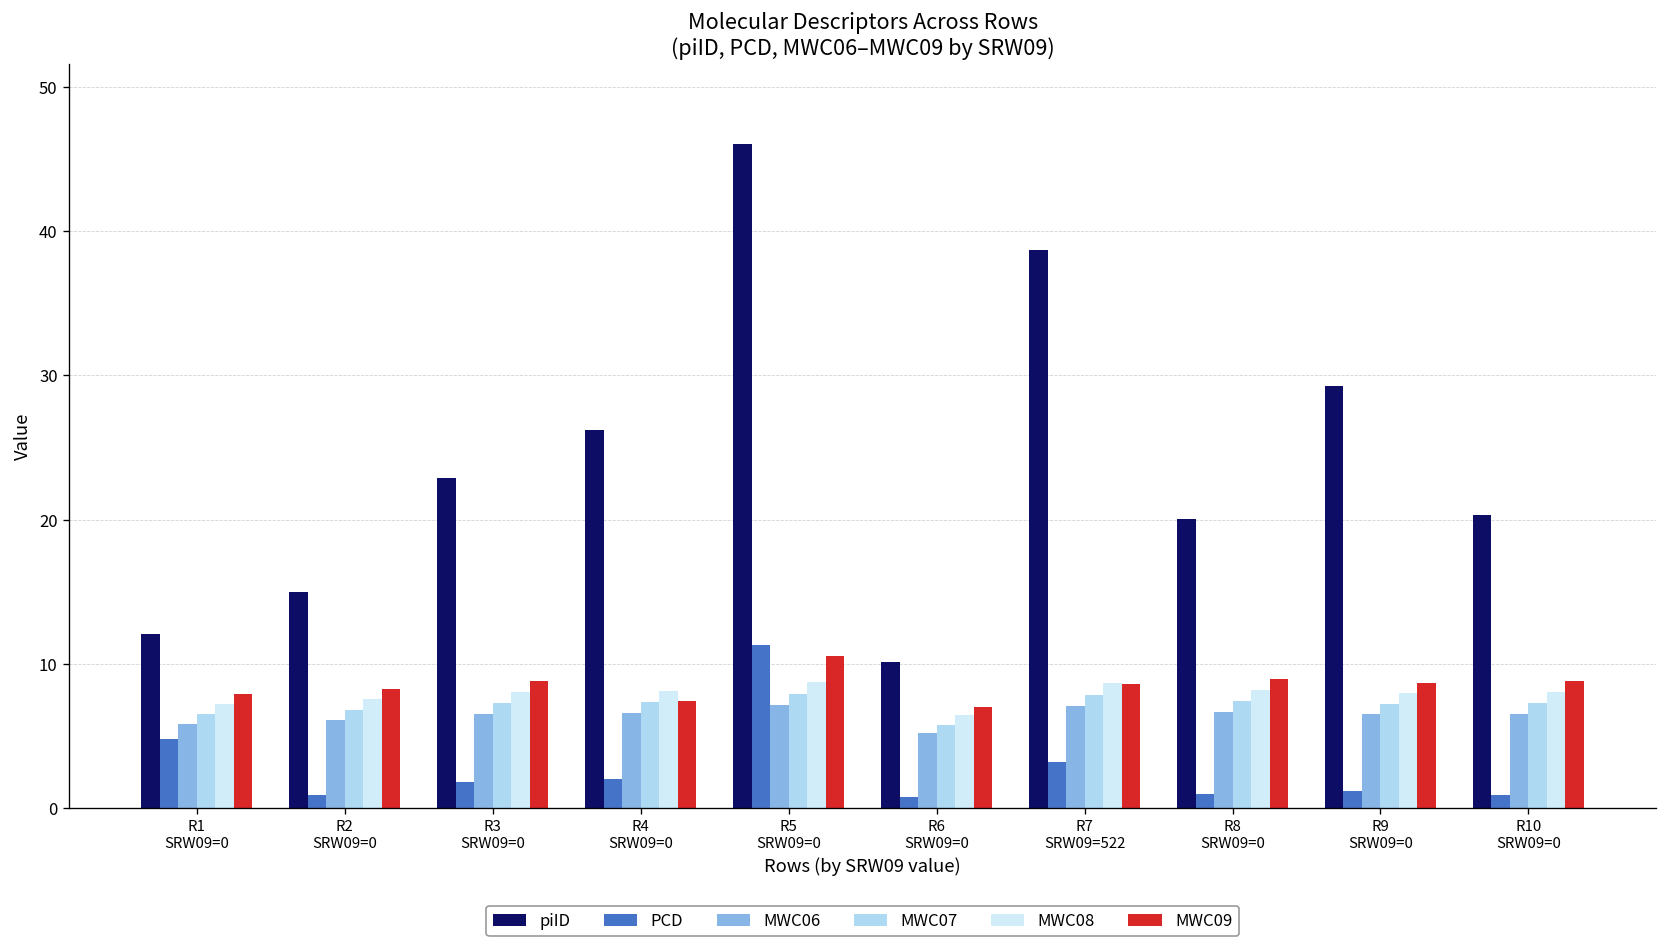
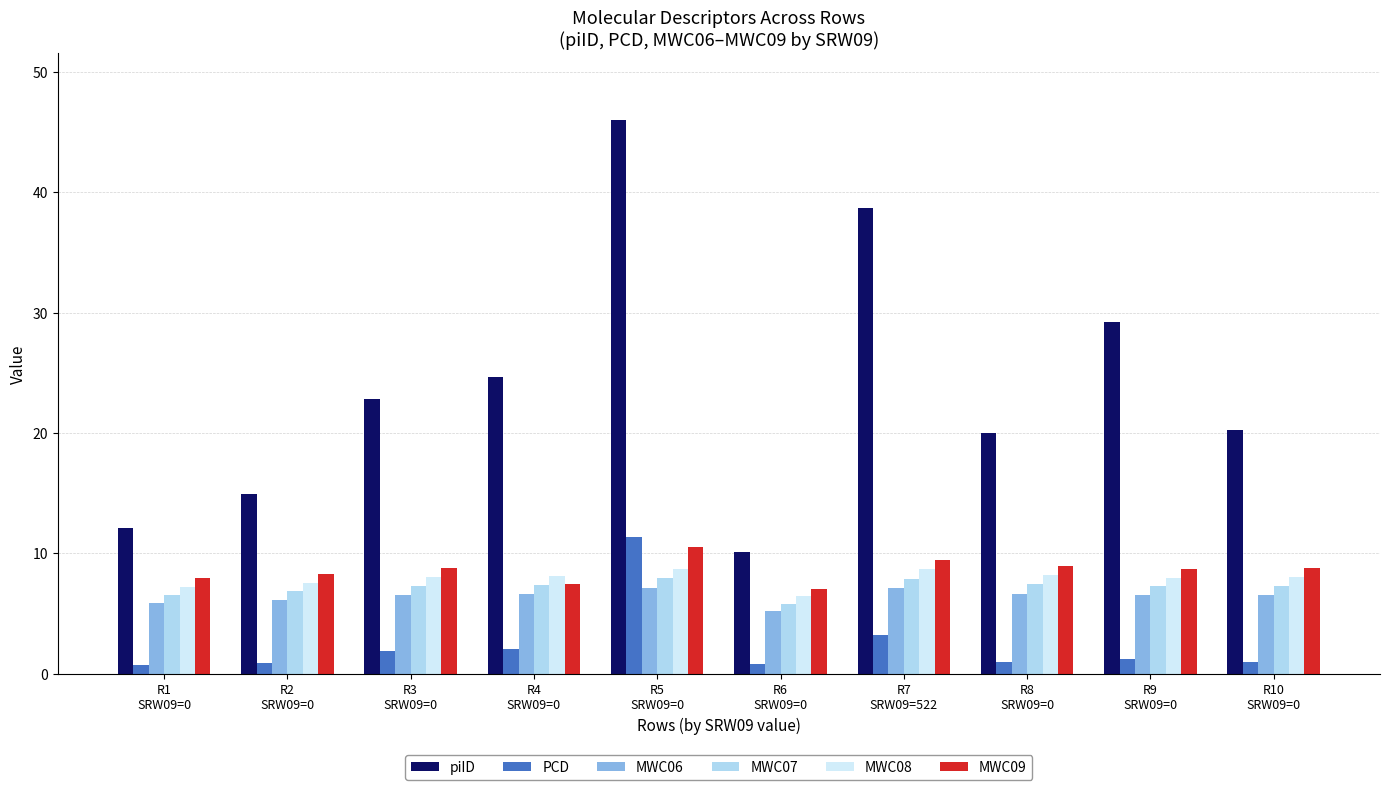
PCD, R1 SRW09=0: 4.8 -> 0.7
piID, R4 SRW09=0: 26.2 -> 24.6
MWC09, R7 SRW09=522: 8.6 -> 9.5
